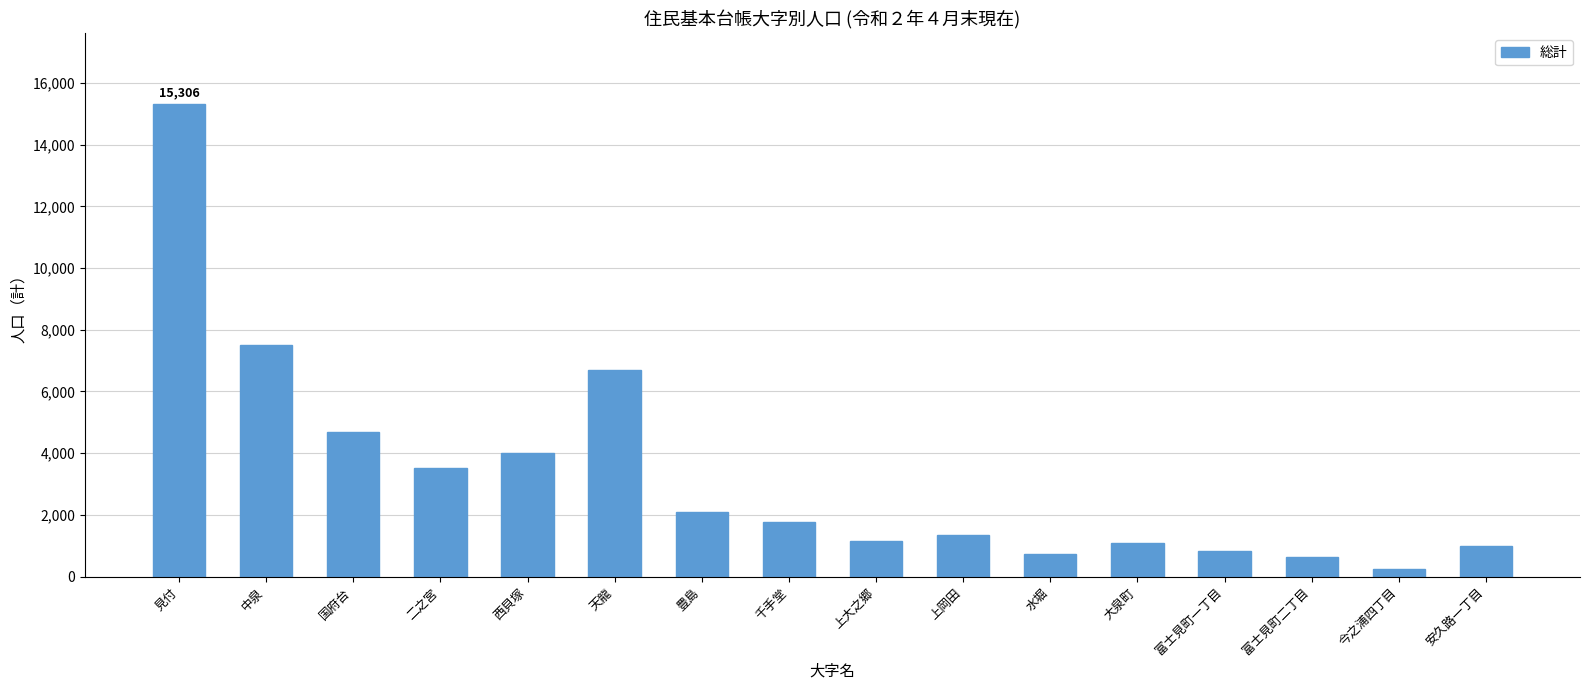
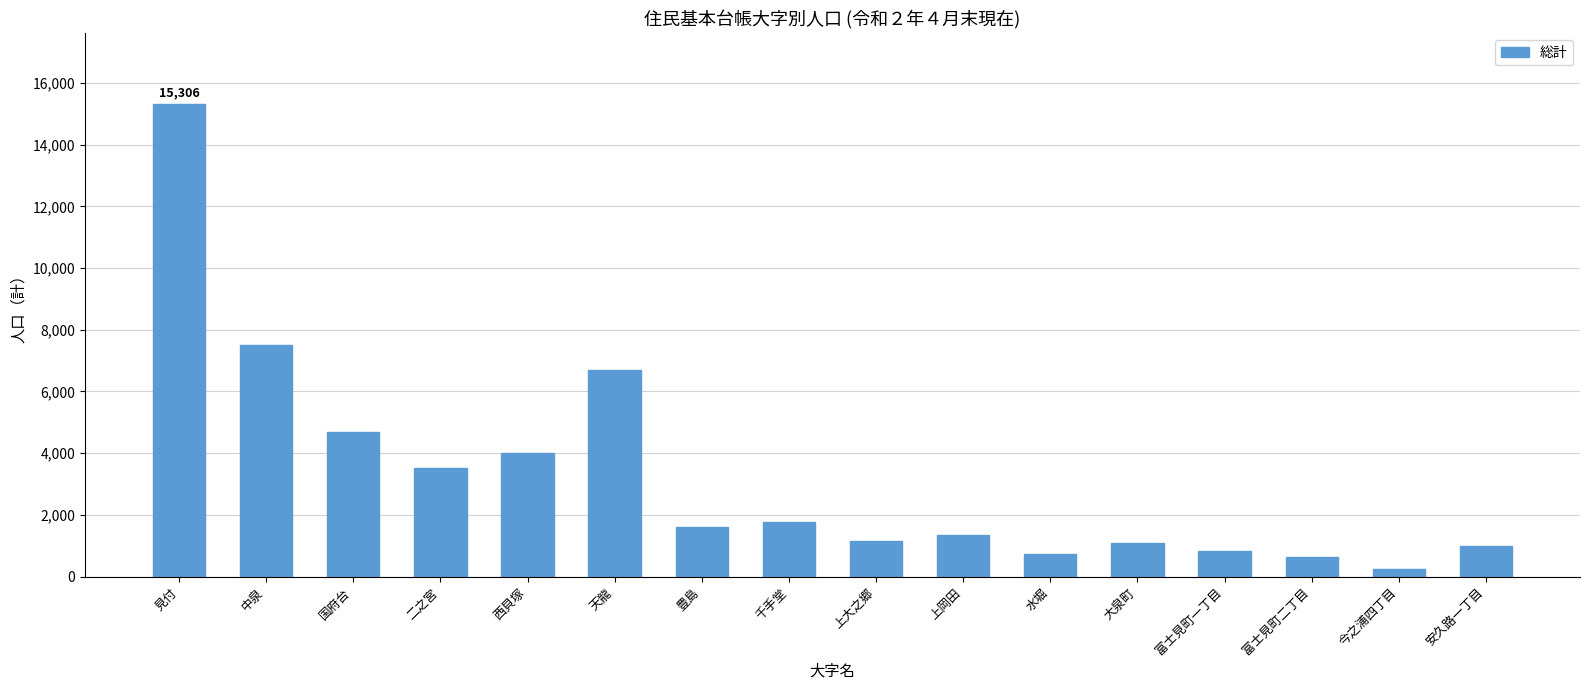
豊島: 2,100 -> 1,600
